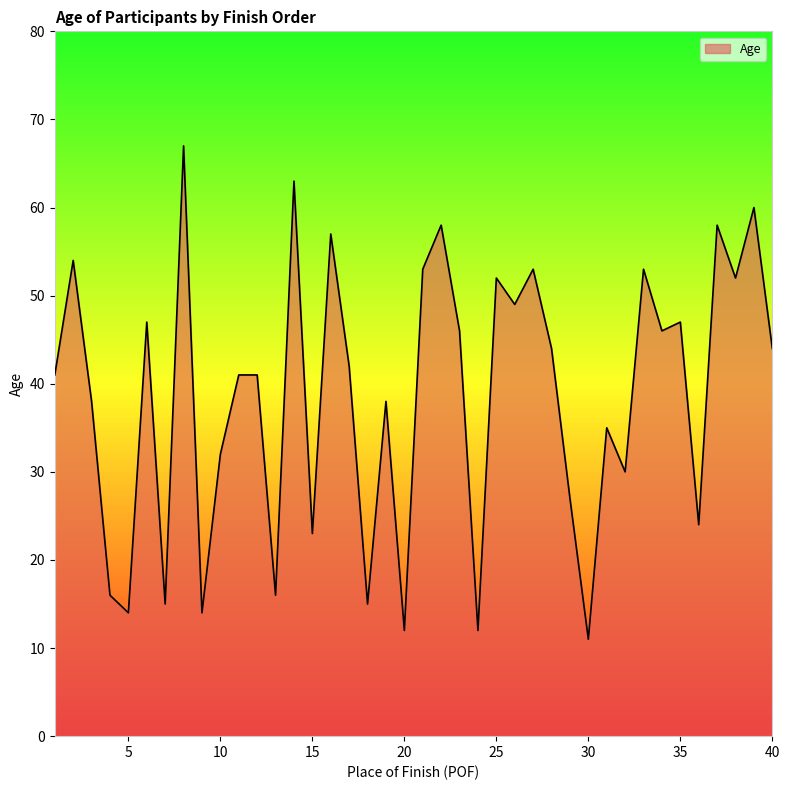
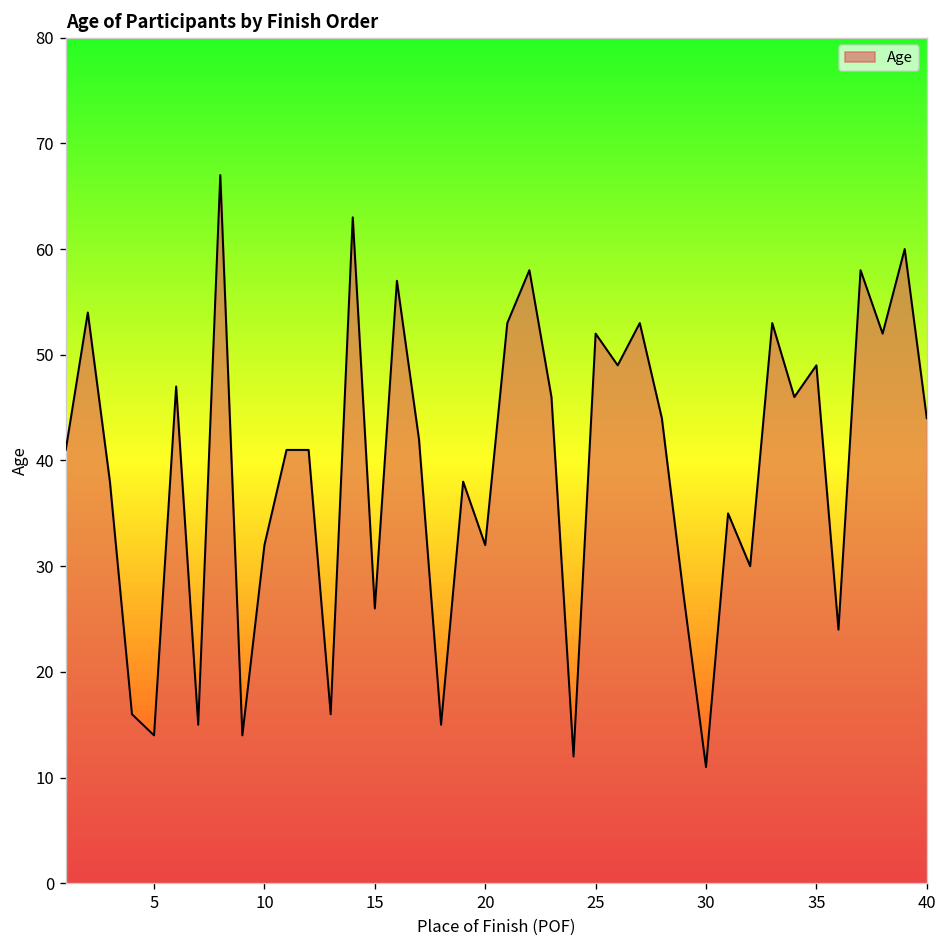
15: 23 -> 26
20: 12 -> 32
35: 47 -> 49
